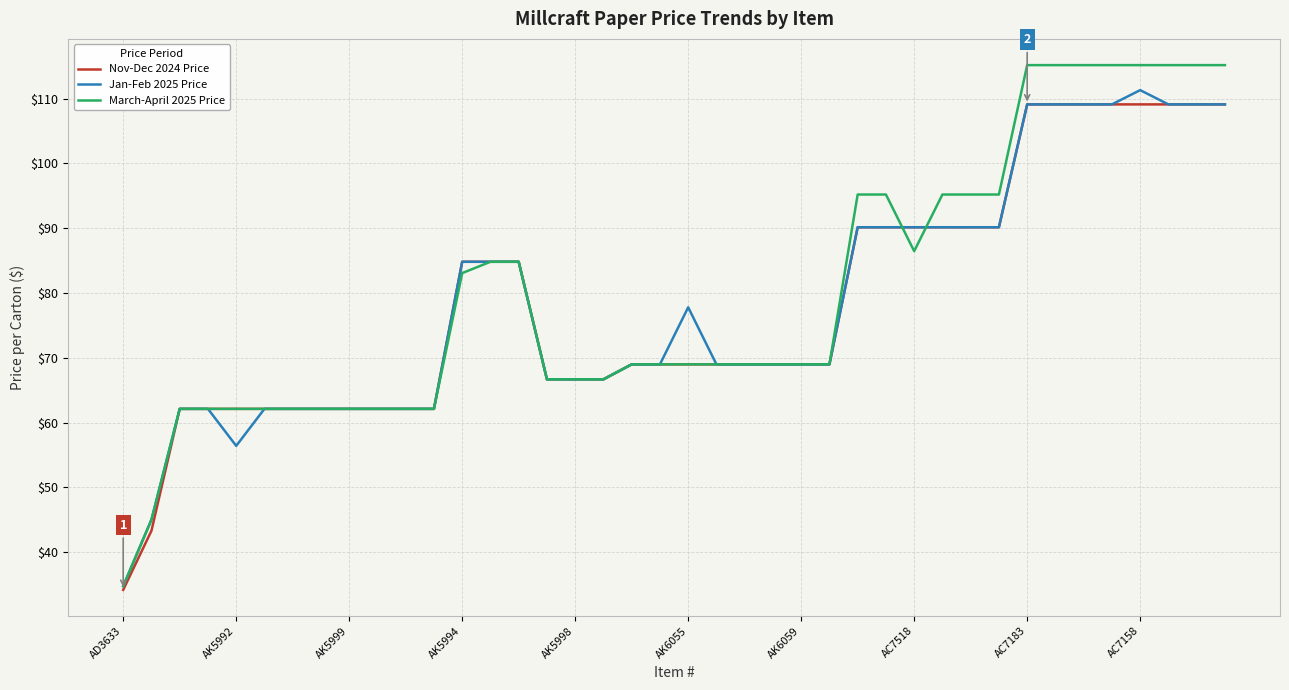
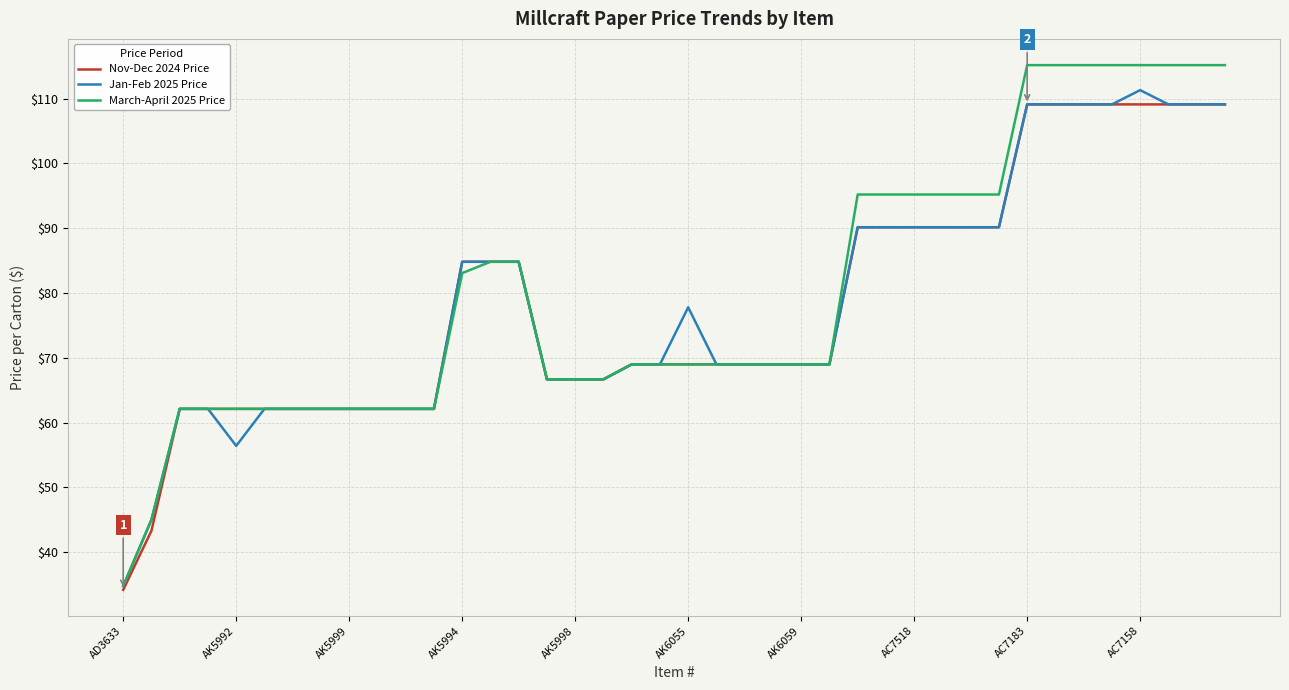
March-April 2025 Price, AC7518: $86 -> $95
